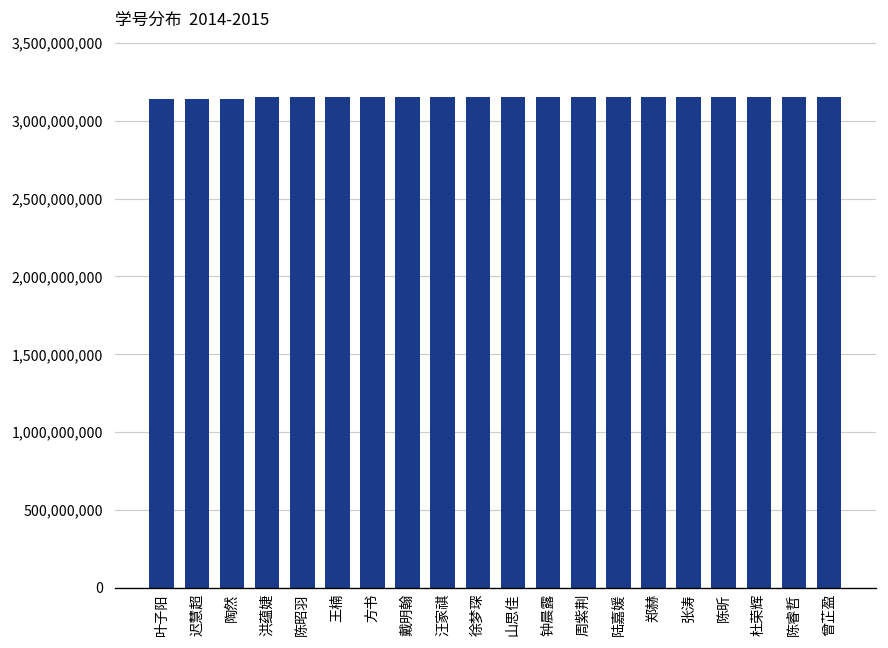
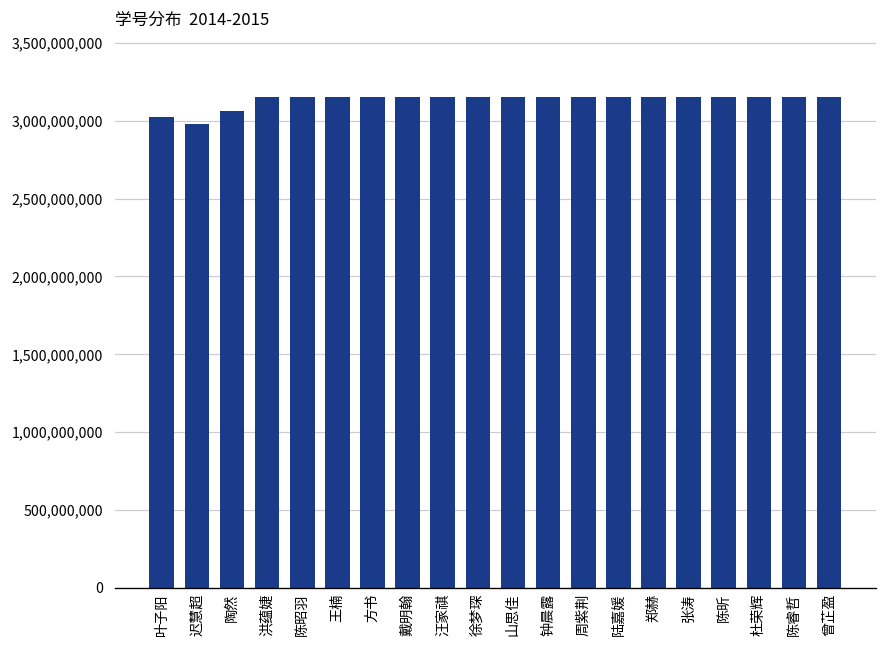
叶子阳: 3,140,000,000 -> 3,020,000,000
迟慧超: 3,140,000,000 -> 2,980,000,000
陶然: 3,140,000,000 -> 3,060,000,000
